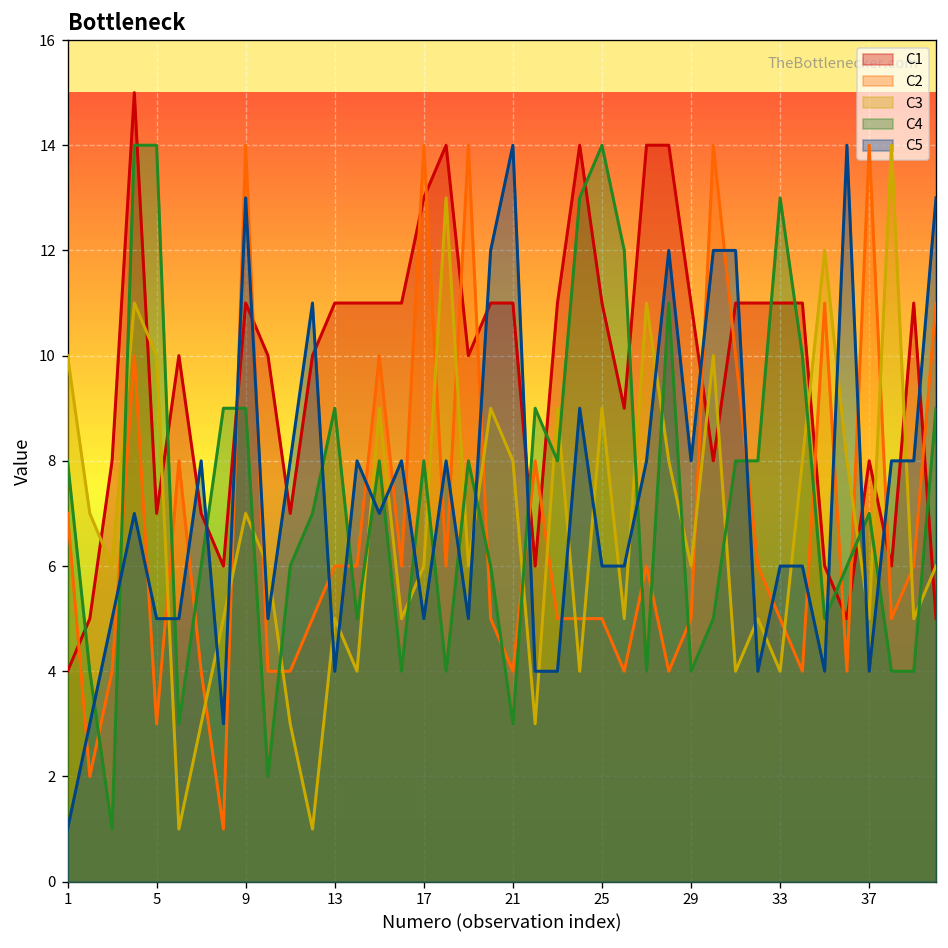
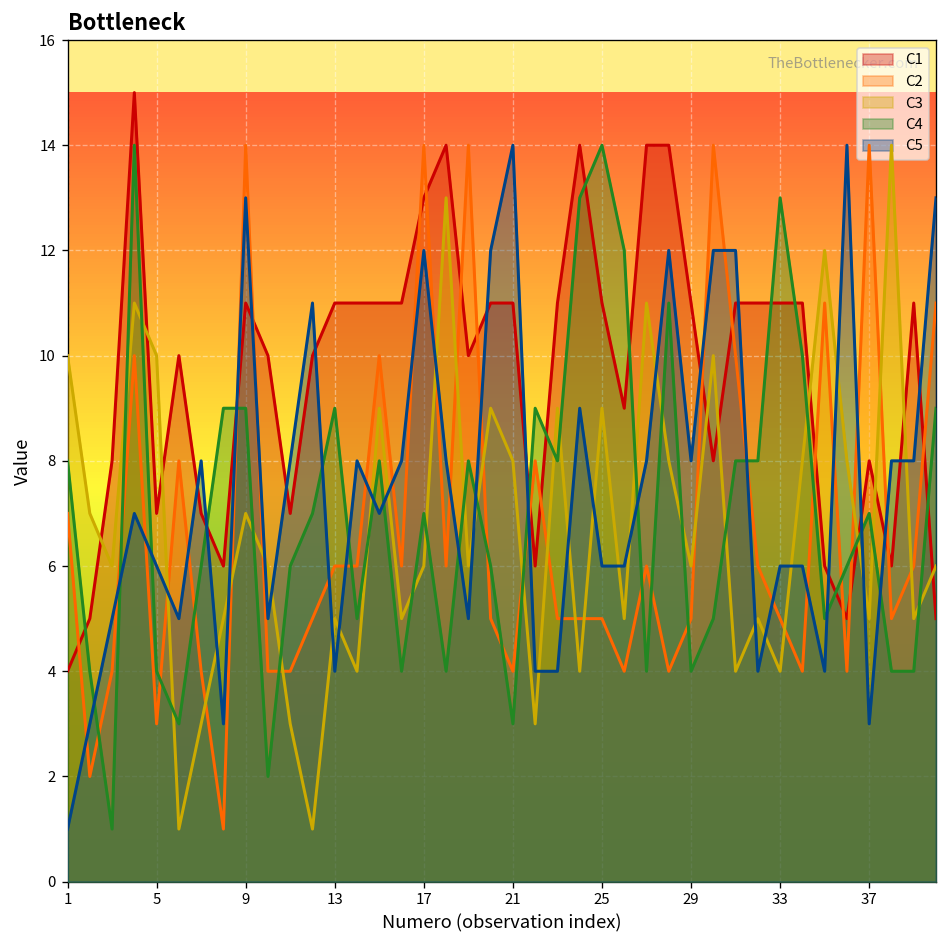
C4, 5: 14 -> 4
C5, 5: 5 -> 6
C4, 17: 8 -> 7
C5, 17: 5 -> 12
C5, 37: 4 -> 3
